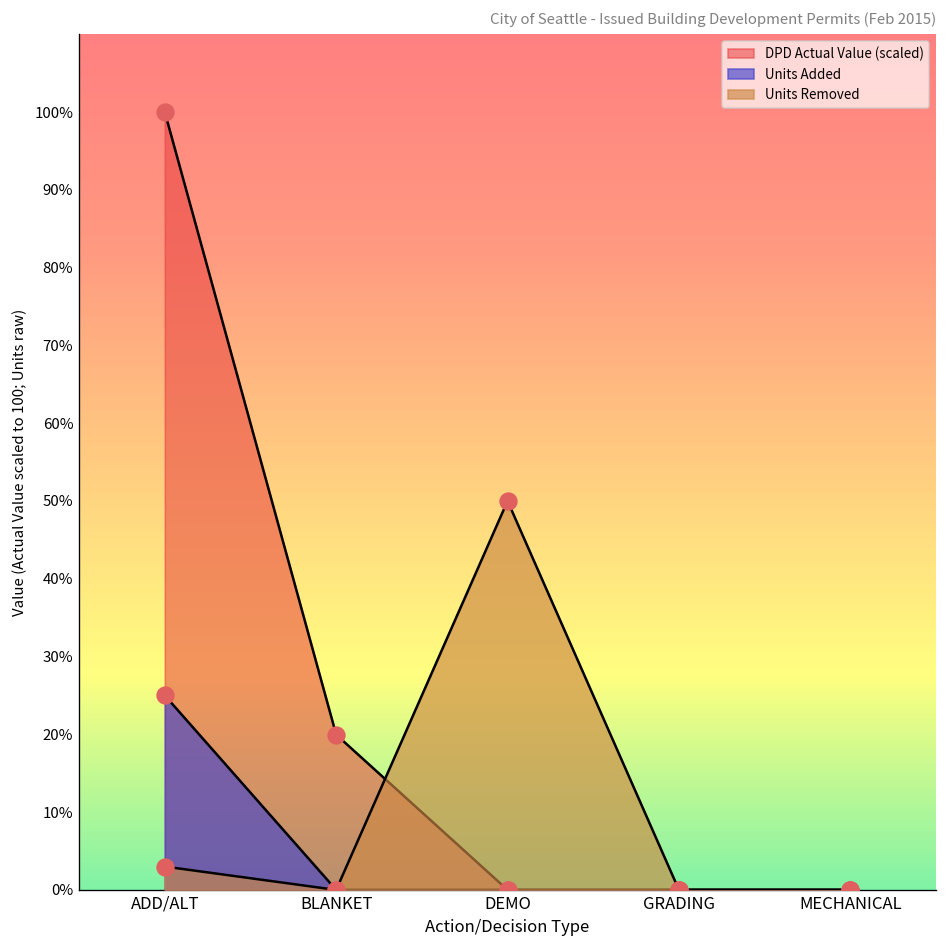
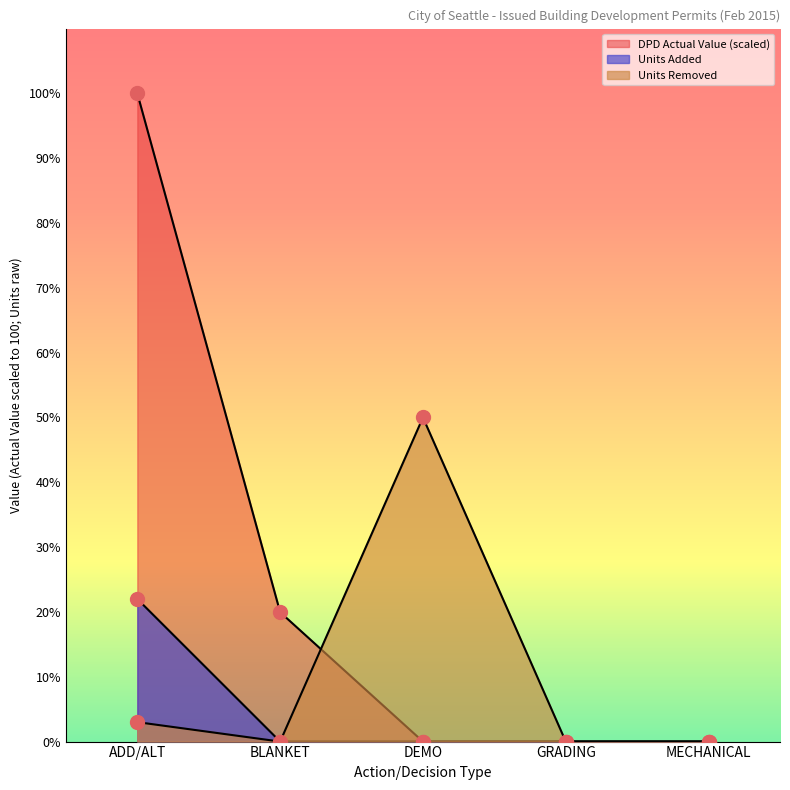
Units Added, ADD/ALT: 25% -> 22%
